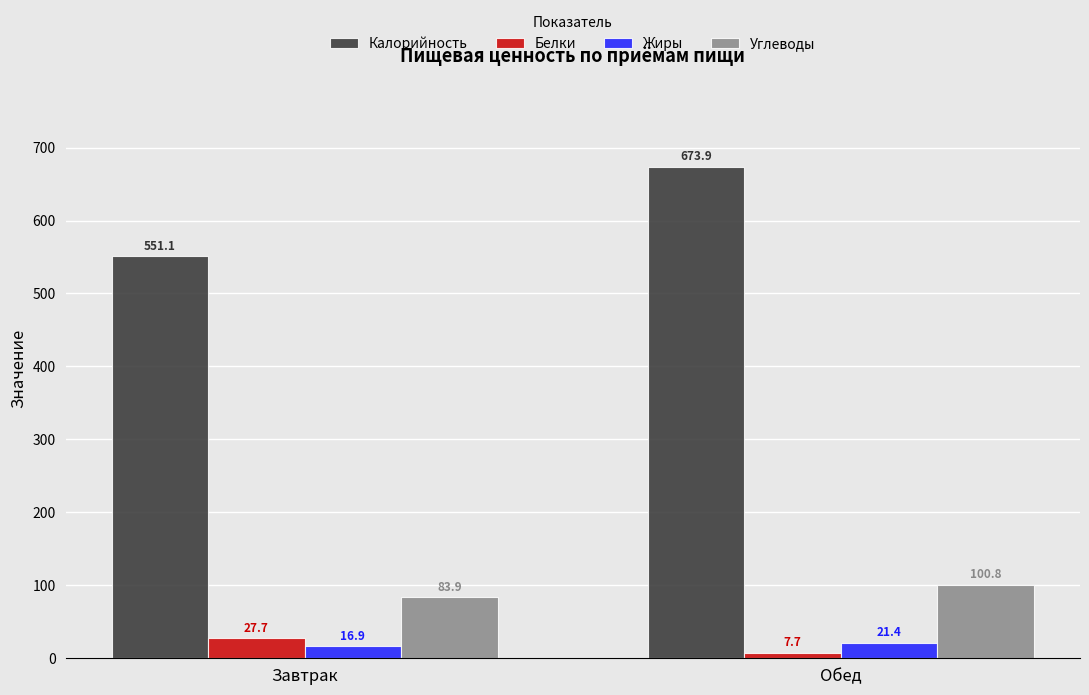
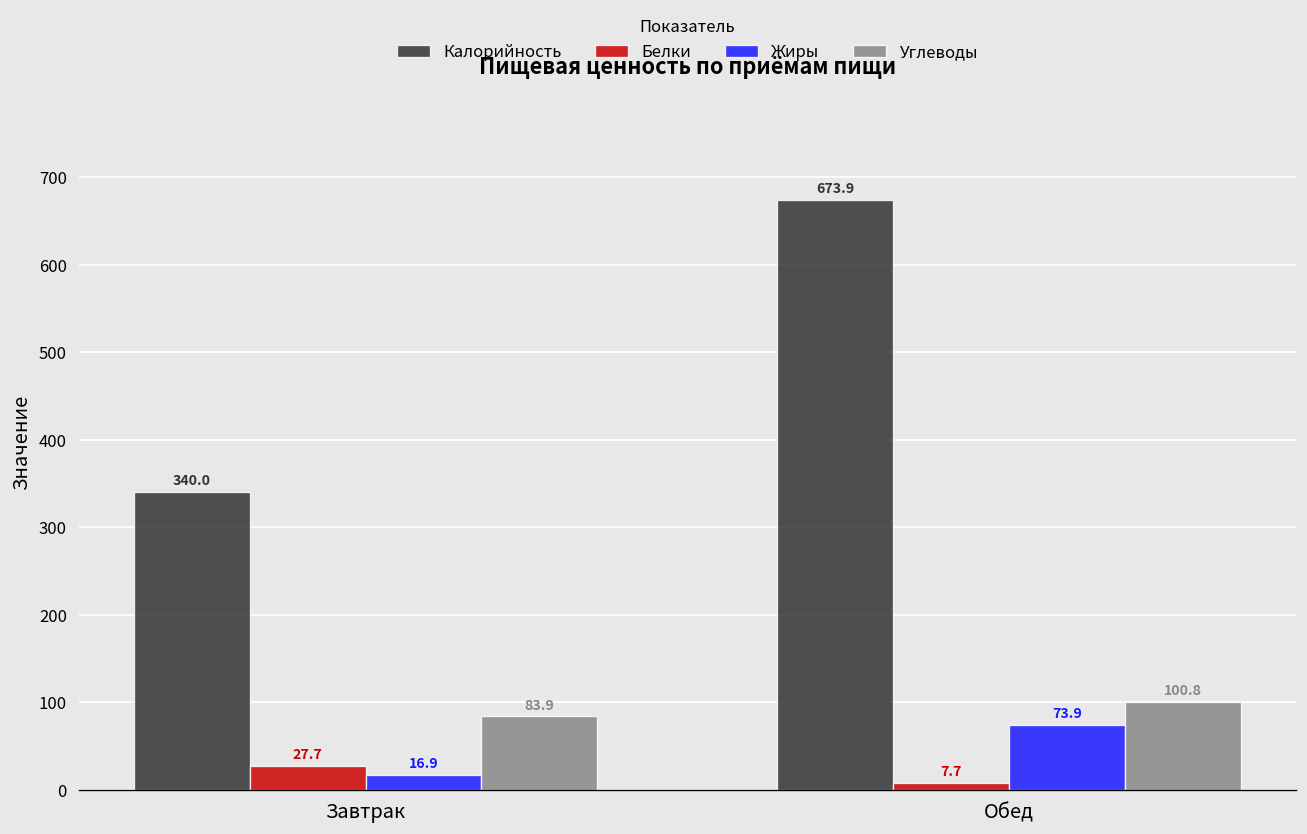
Калорийность, Завтрак: 551.1 -> 340.0
Жиры, Обед: 21.4 -> 73.9
